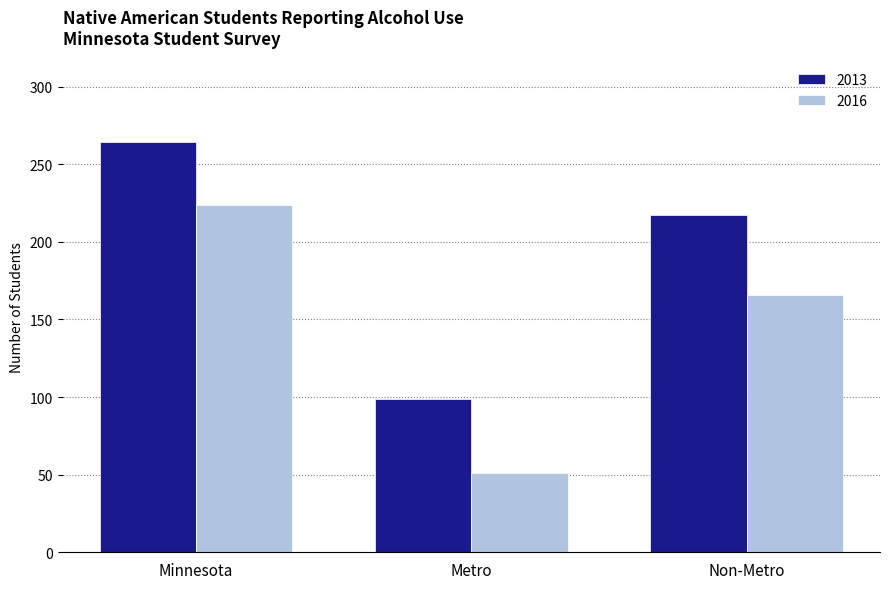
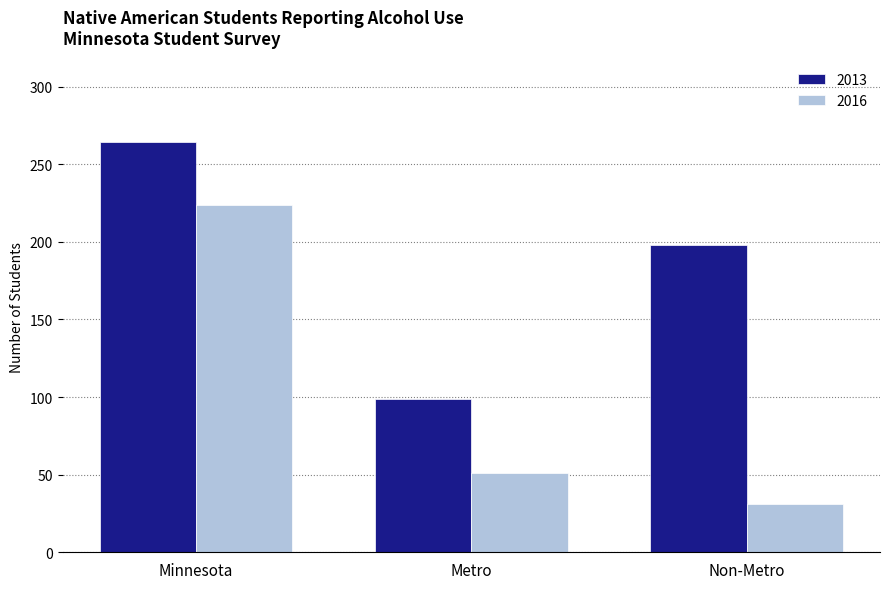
2013, Non-Metro: 217 -> 198
2016, Non-Metro: 166 -> 31
